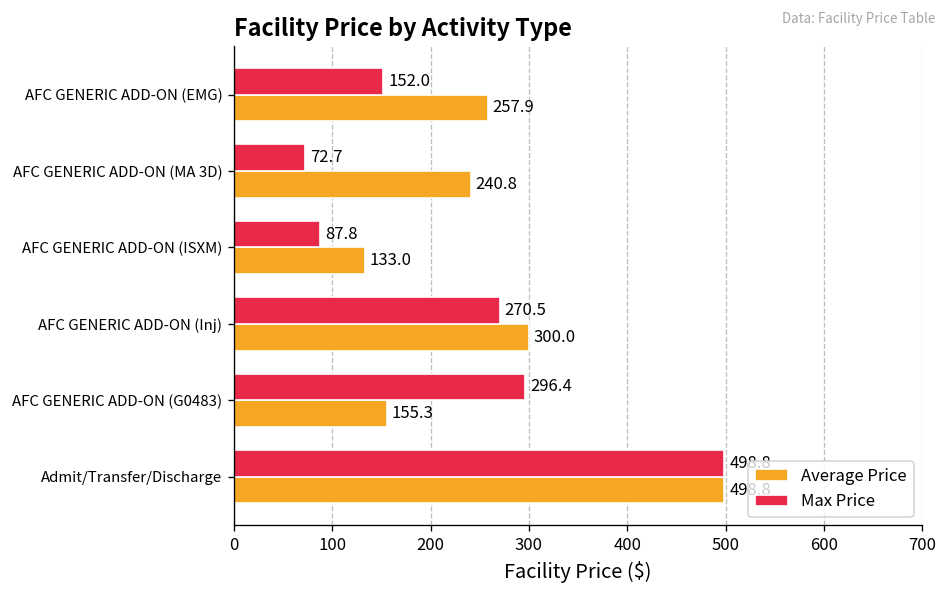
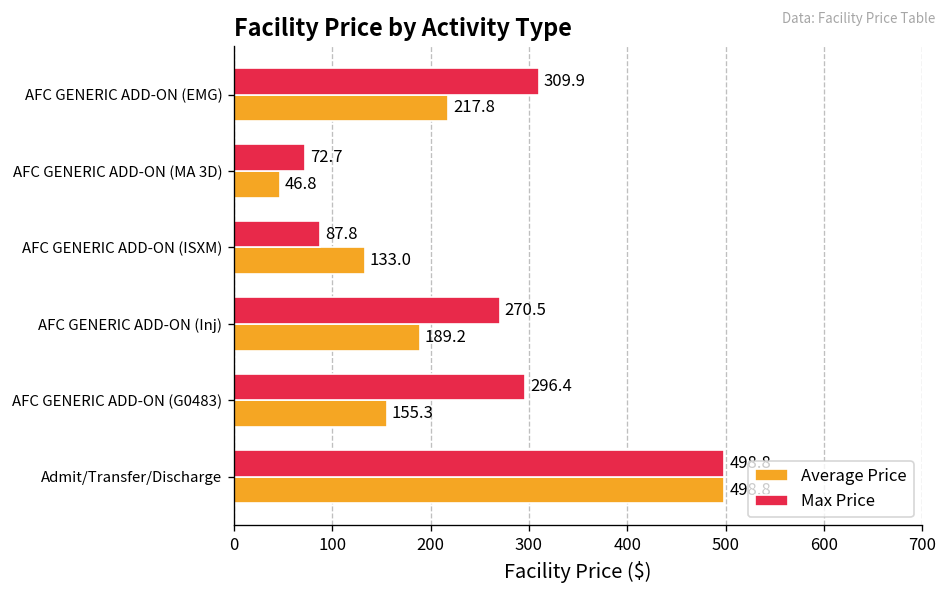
Max Price, AFC GENERIC ADD-ON (EMG): 152.0 -> 309.9
Average Price, AFC GENERIC ADD-ON (EMG): 257.9 -> 217.8
Average Price, AFC GENERIC ADD-ON (MA 3D): 240.8 -> 46.8
Average Price, AFC GENERIC ADD-ON (Inj): 300.0 -> 189.2
